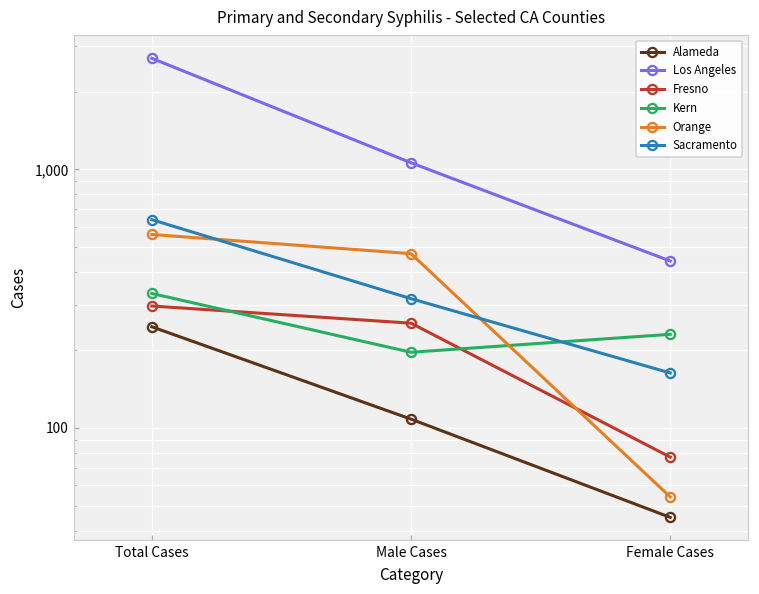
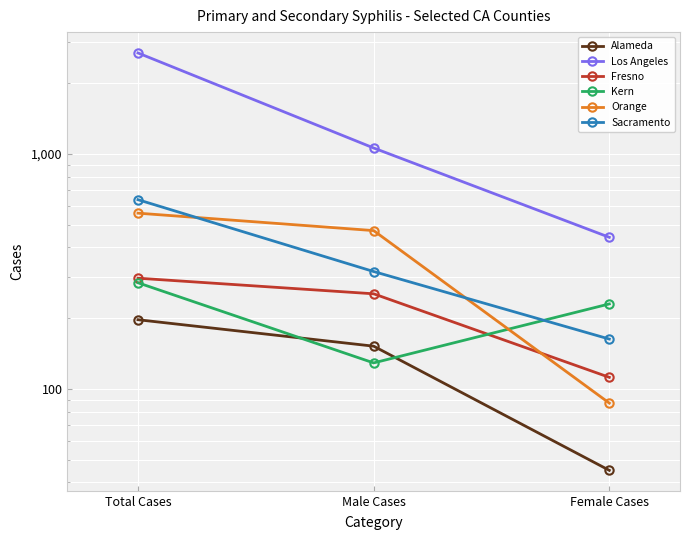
Alameda, Total Cases: 250 -> 200
Kern, Total Cases: 330 -> 280
Alameda, Male Cases: 110 -> 150
Kern, Male Cases: 200 -> 130
Fresno, Female Cases: 77 -> 110
Orange, Female Cases: 54 -> 87
